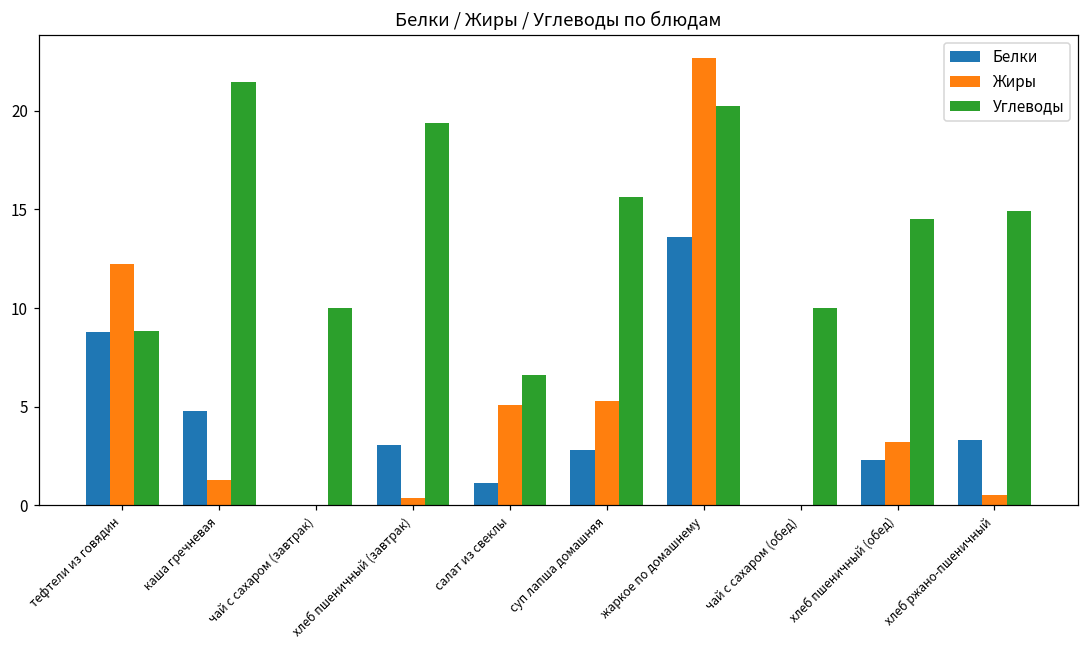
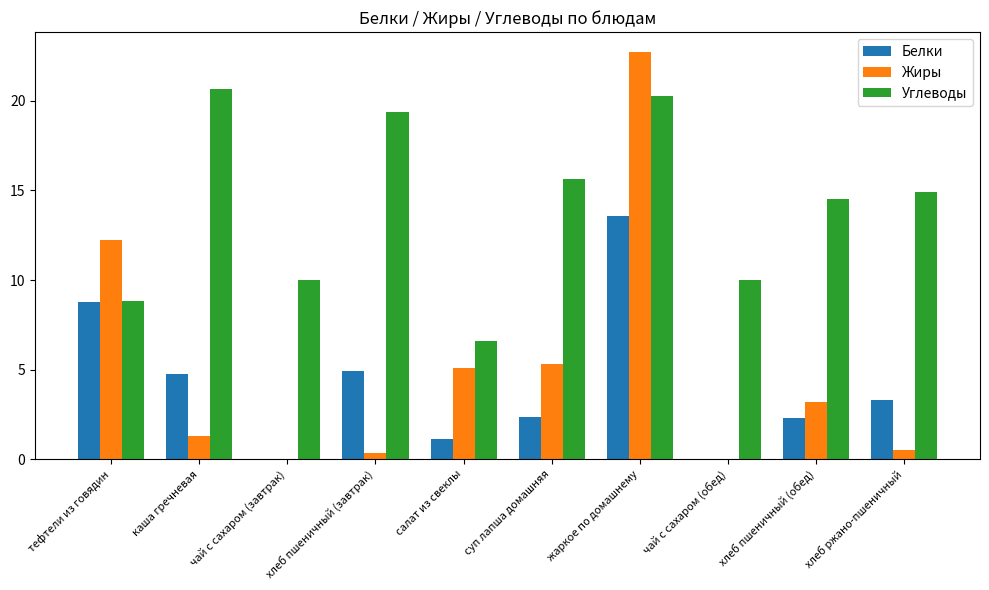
Углеводы, каша гречневая: 21.5 -> 20.7
Белки, хлеб пшеничный (завтрак): 3.0 -> 4.9
Белки, суп лапша домашняя: 2.8 -> 2.3
